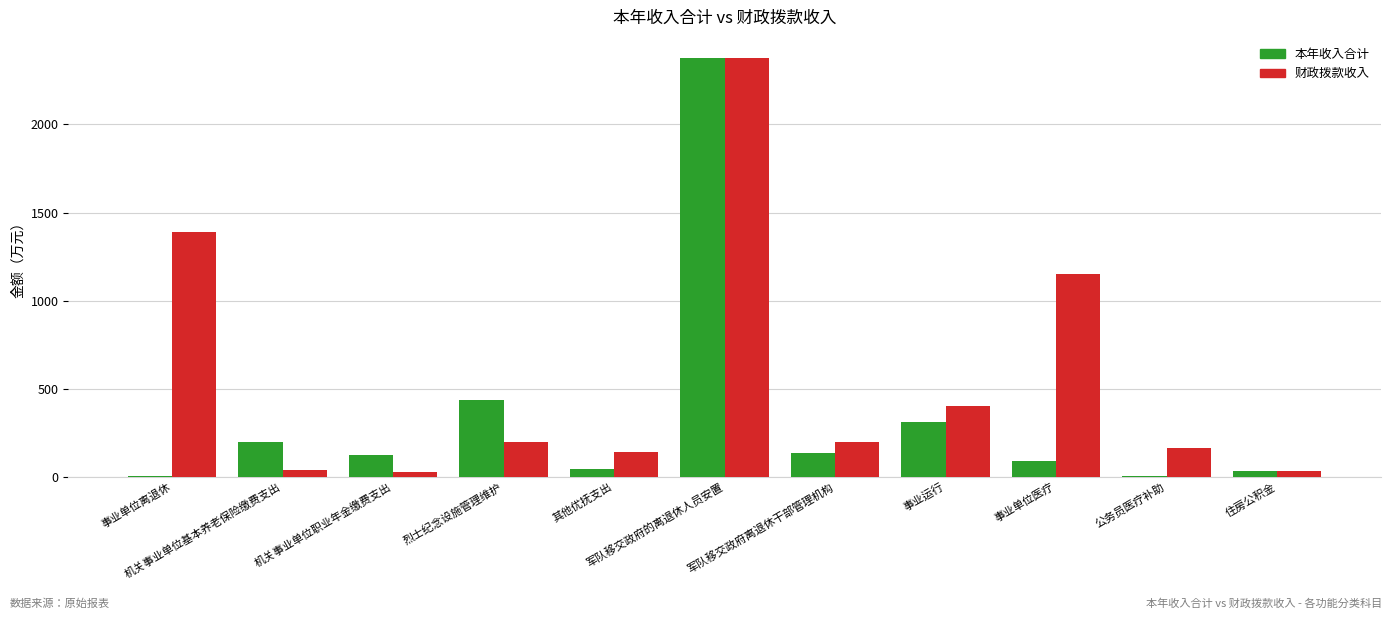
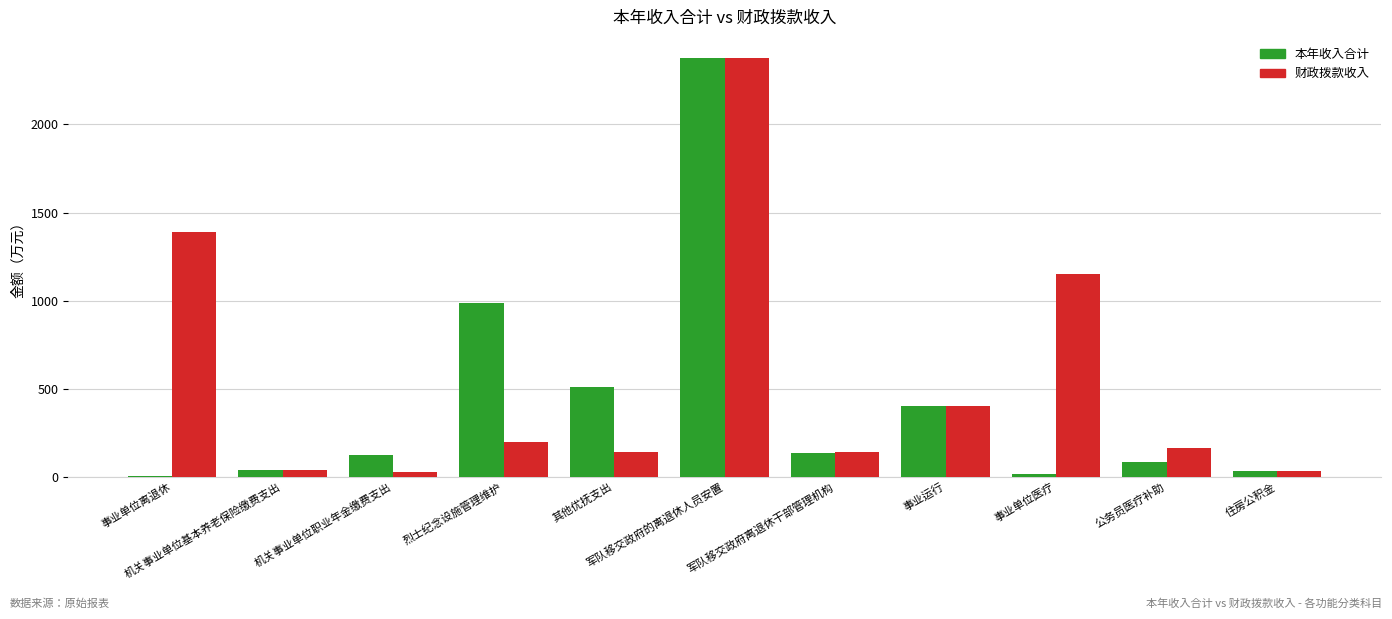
本年收入合计, 机关事业单位基本养老保险缴费支出: 200 -> 40
本年收入合计, 烈士纪念设施管理维护: 430 -> 980
本年收入合计, 其他优抚支出: 40 -> 510
财政拨款收入, 军队移交政府离退休干部管理机构: 200 -> 140
本年收入合计, 事业运行: 310 -> 400
本年收入合计, 事业单位医疗: 90 -> 20
本年收入合计, 公务员医疗补助: 10 -> 80
